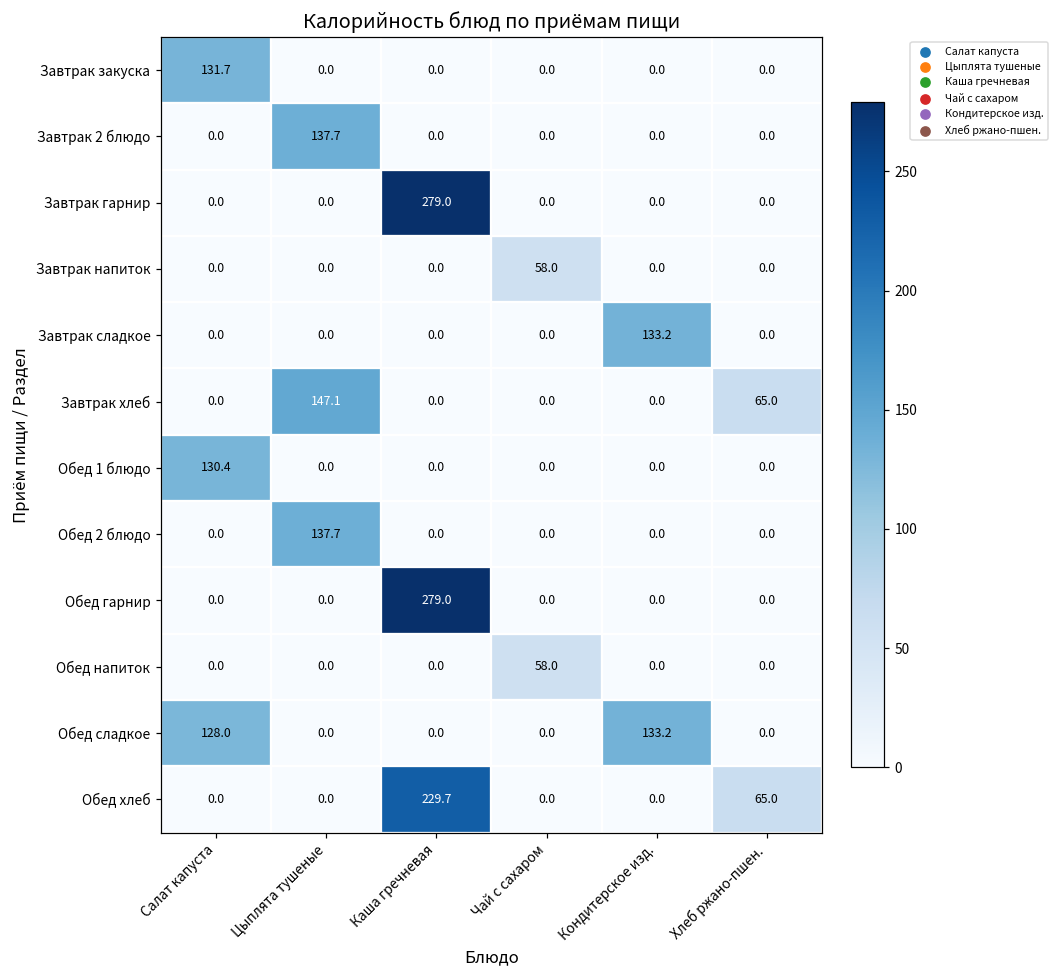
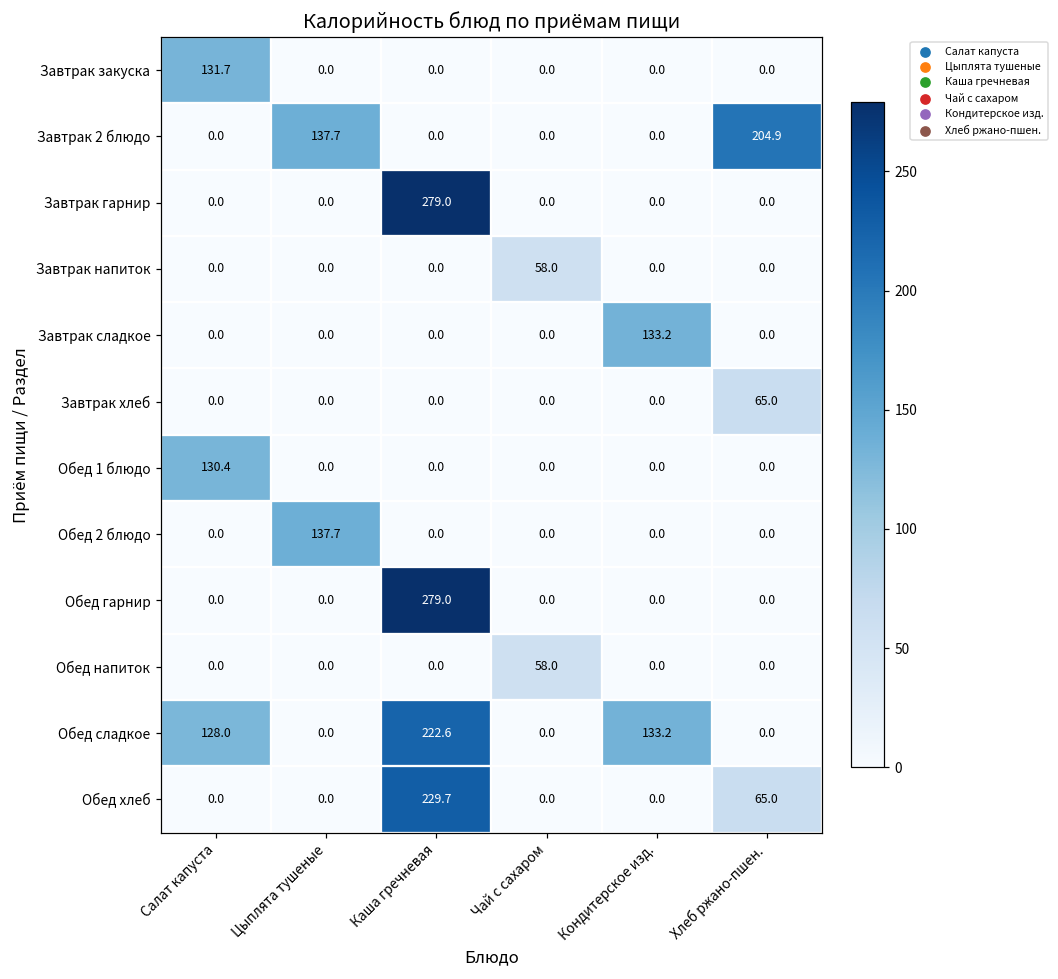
Завтрак 2 блюдо, Хлеб ржано-пшен.: 0.0 -> 204.9
Завтрак хлеб, Цыплята тушеные: 147.1 -> 0.0
Обед сладкое, Каша гречневая: 0.0 -> 222.6
